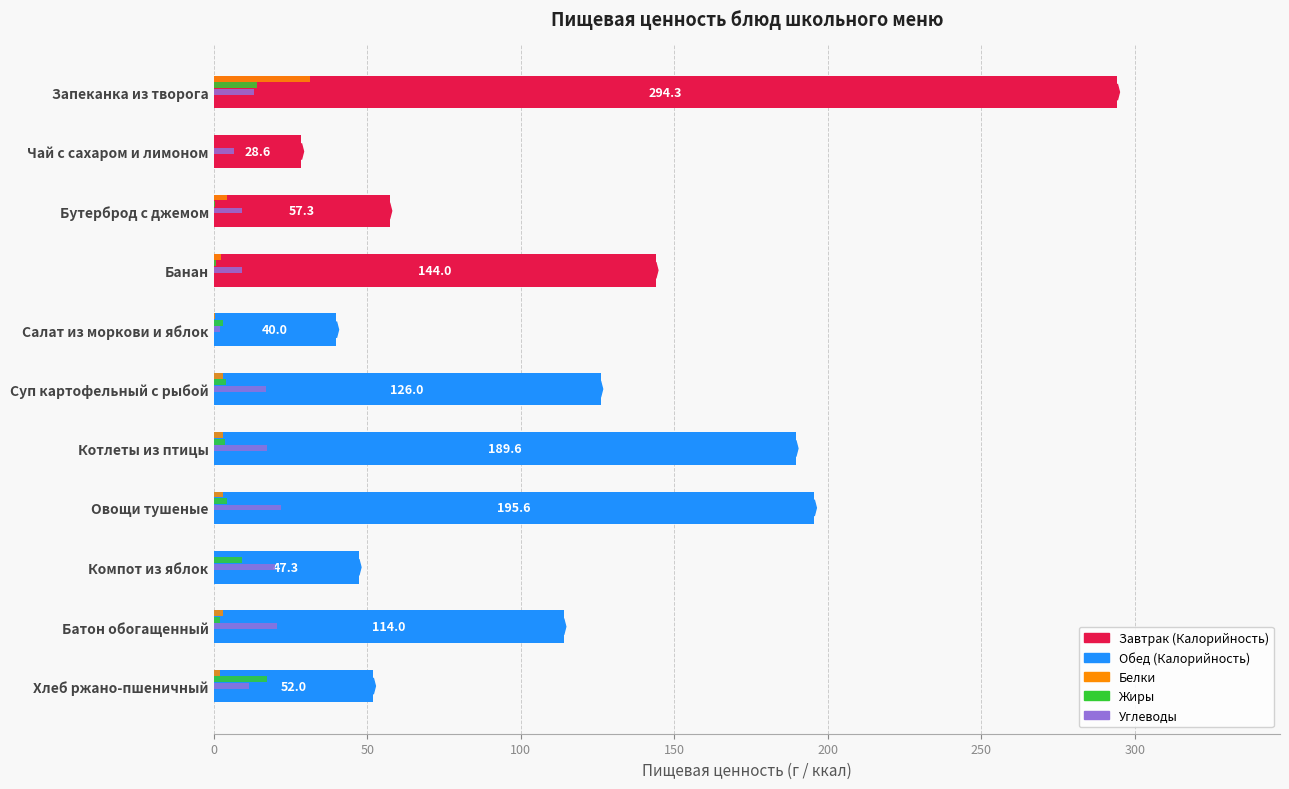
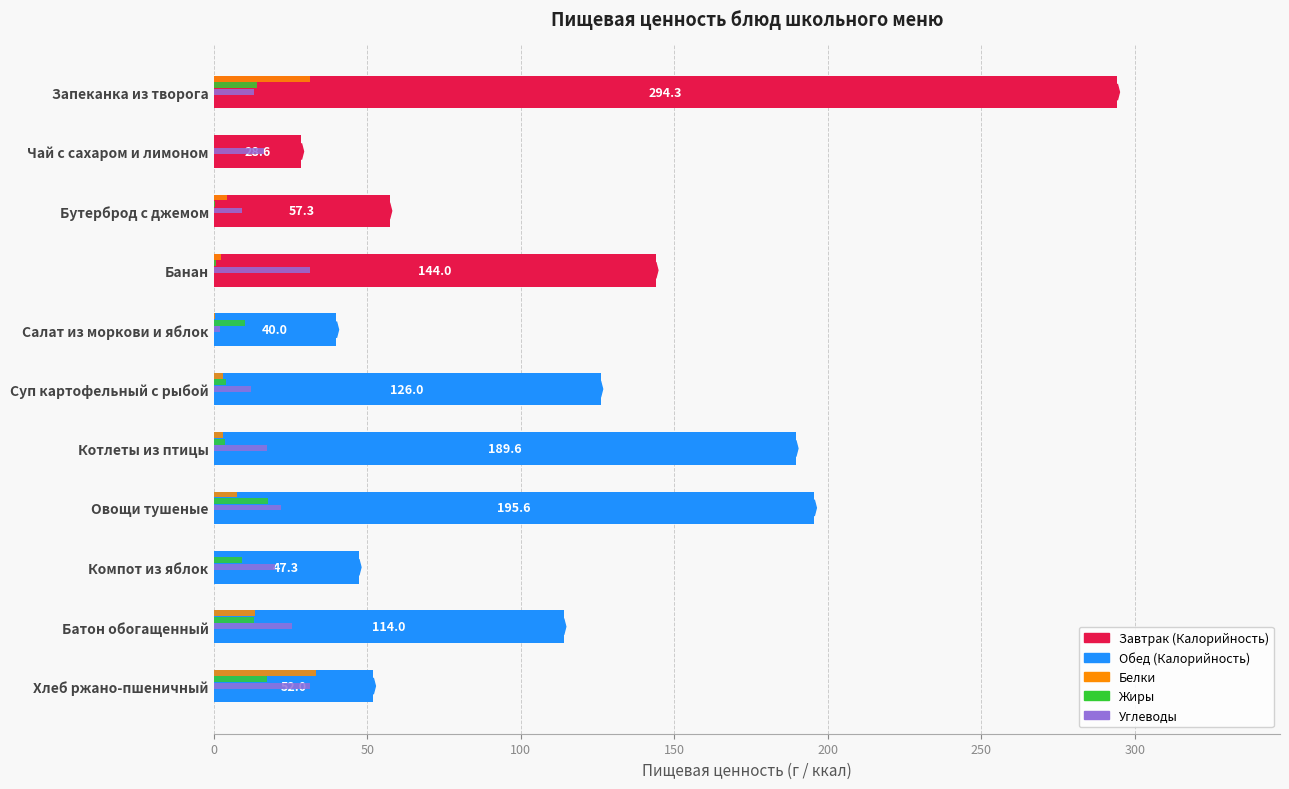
Углеводы, Чай с сахаром и лимоном: 7 -> 16
Углеводы, Банан: 9 -> 32
Жиры, Салат из моркови и яблок: 3 -> 10
Углеводы, Суп картофельный с рыбой: 17 -> 12
Белки, Овощи тушеные: 3 -> 8
Жиры, Овощи тушеные: 5 -> 18
Белки, Батон обогащенный: 3 -> 13
Жиры, Батон обогащенный: 2 -> 13
Углеводы, Батон обогащенный: 21 -> 25
Белки, Хлеб ржано-пшеничный: 2 -> 33
Углеводы, Хлеб ржано-пшеничный: 12 -> 31
